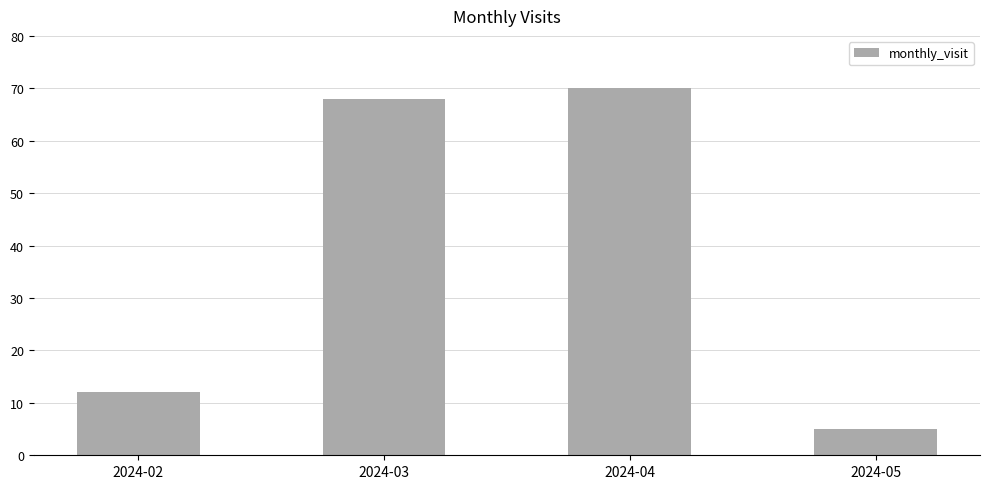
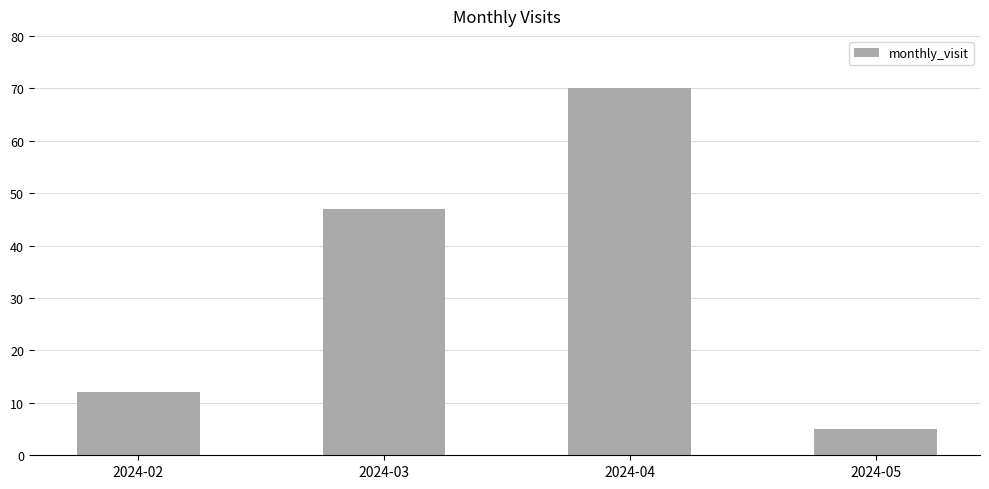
2024-03: 68 -> 47
